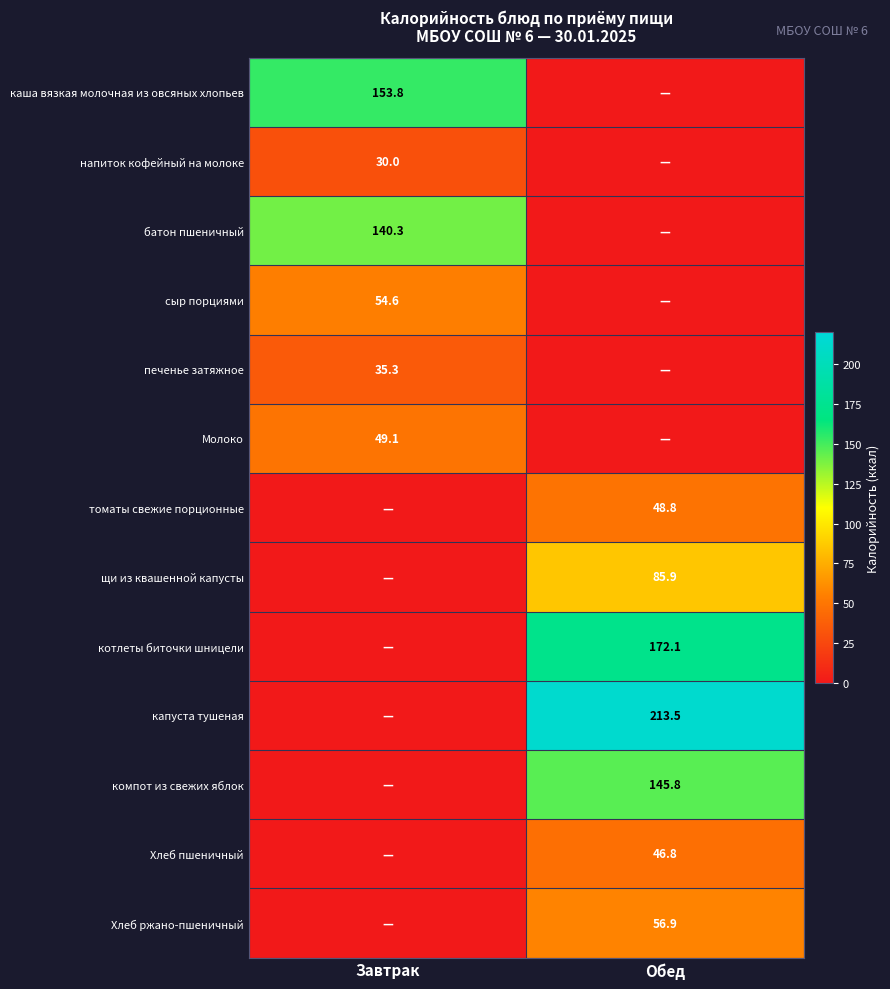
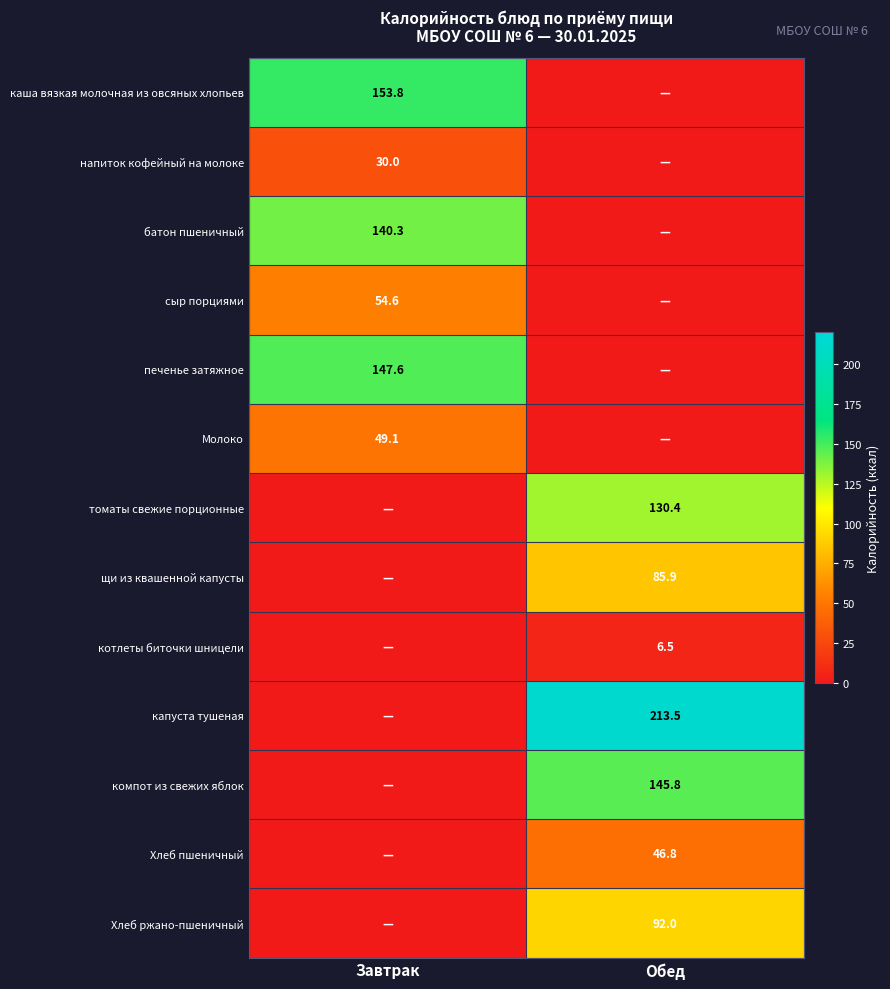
печенье затяжное, Завтрак: 35.3 -> 147.6
томаты свежие порционные, Обед: 48.8 -> 130.4
котлеты биточки шницели, Обед: 172.1 -> 6.5
Хлеб ржано-пшеничный, Обед: 56.9 -> 92.0
